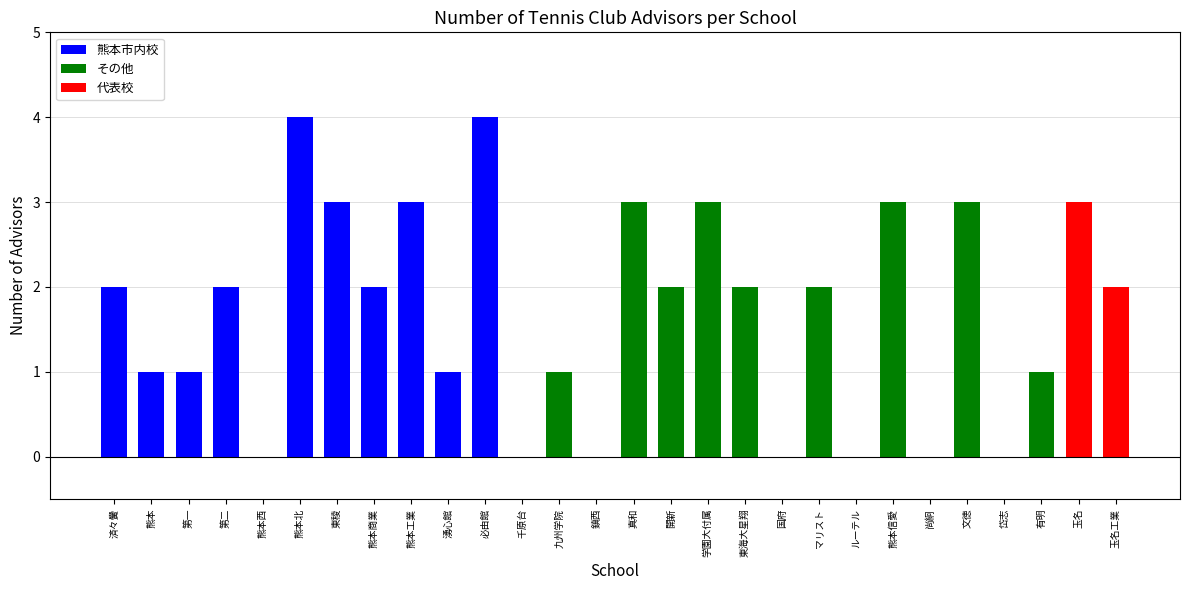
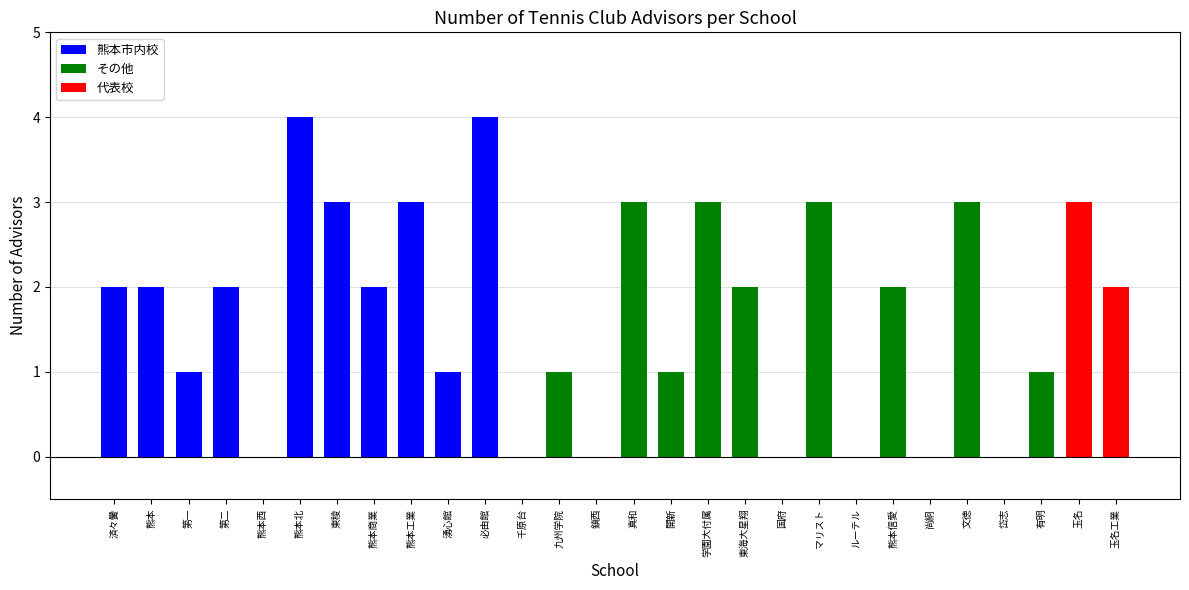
熊本: 1 -> 2
開新: 2 -> 1
マリスト: 2 -> 3
熊本信愛: 3 -> 2
